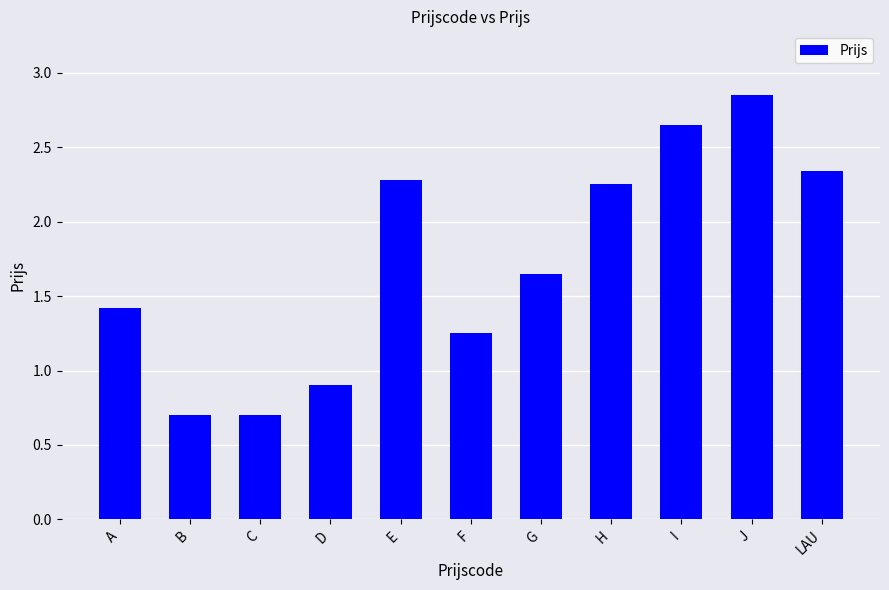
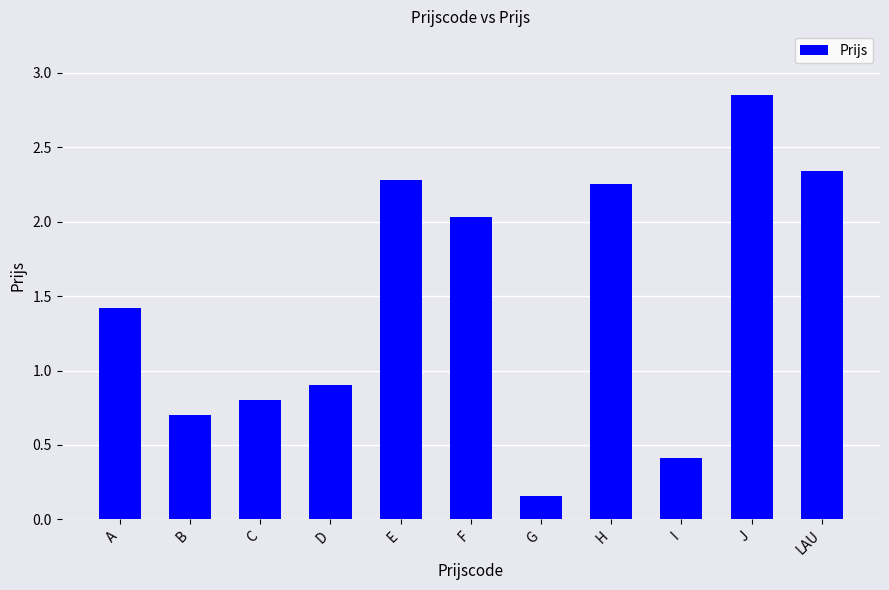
C: 0.7 -> 0.8
F: 1.25 -> 2.03
G: 1.65 -> 0.16
I: 2.65 -> 0.41
